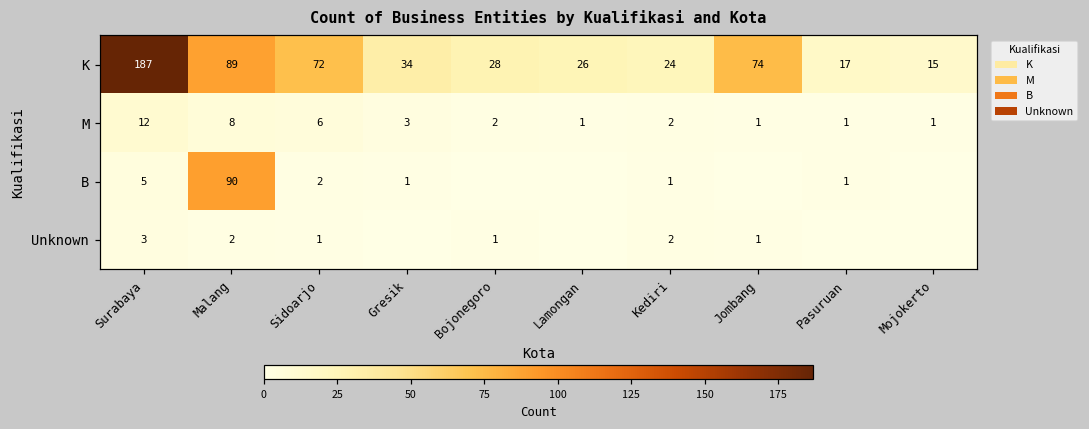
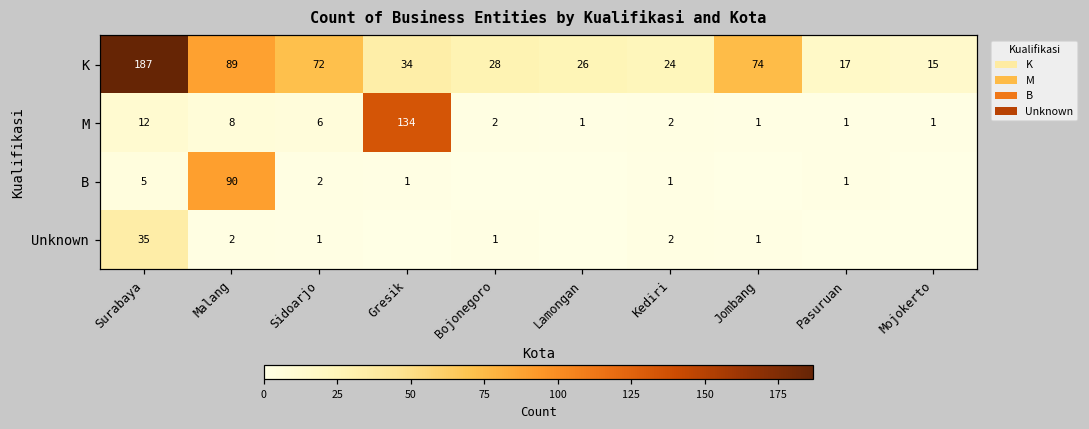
M, Gresik: 3 -> 134
Unknown, Surabaya: 3 -> 35
